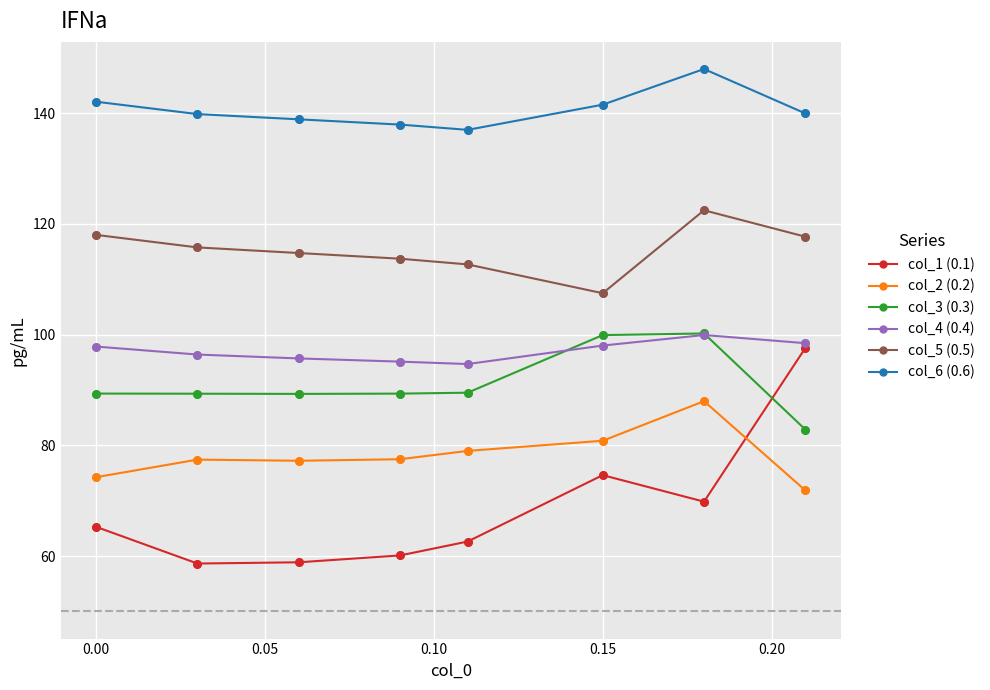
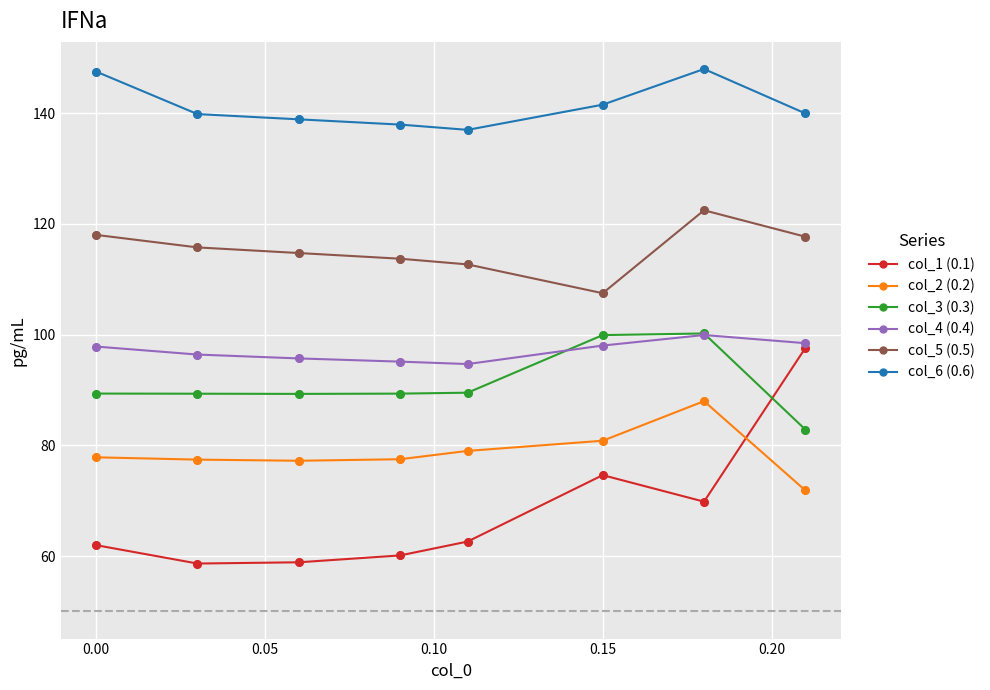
col_1 (0.1), 0.00: 65 -> 62
col_2 (0.2), 0.00: 74 -> 78
col_6 (0.6), 0.00: 142 -> 148
